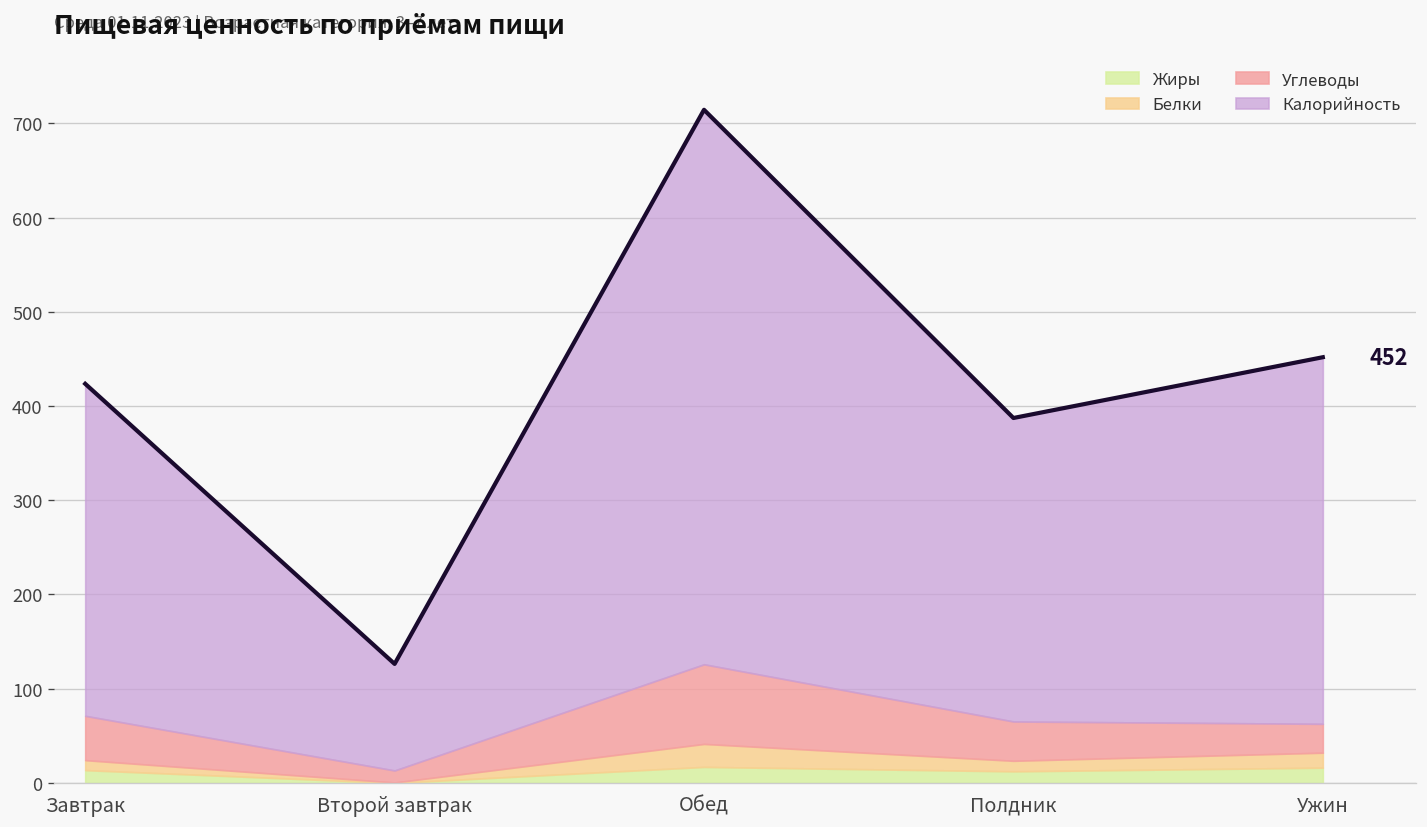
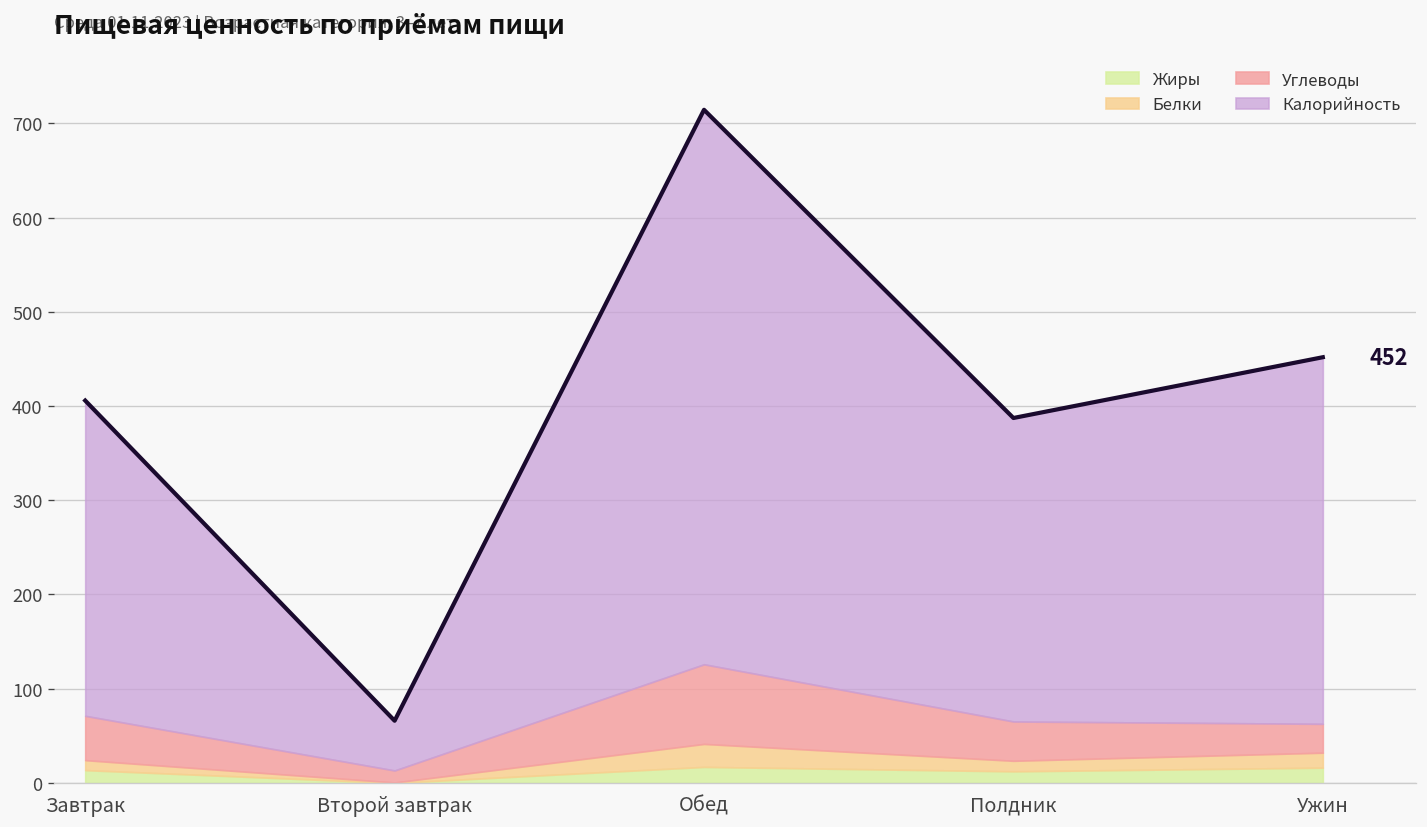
Калорийность, Завтрак: 350 -> 330
Калорийность, Второй завтрак: 110 -> 50
